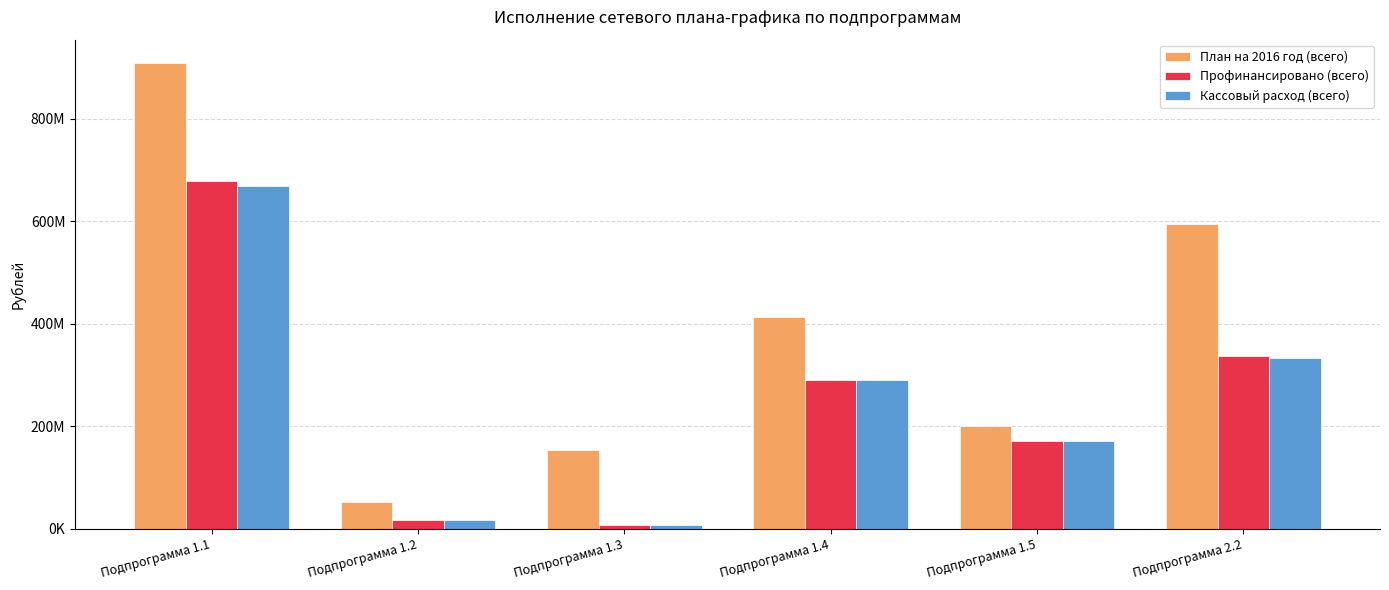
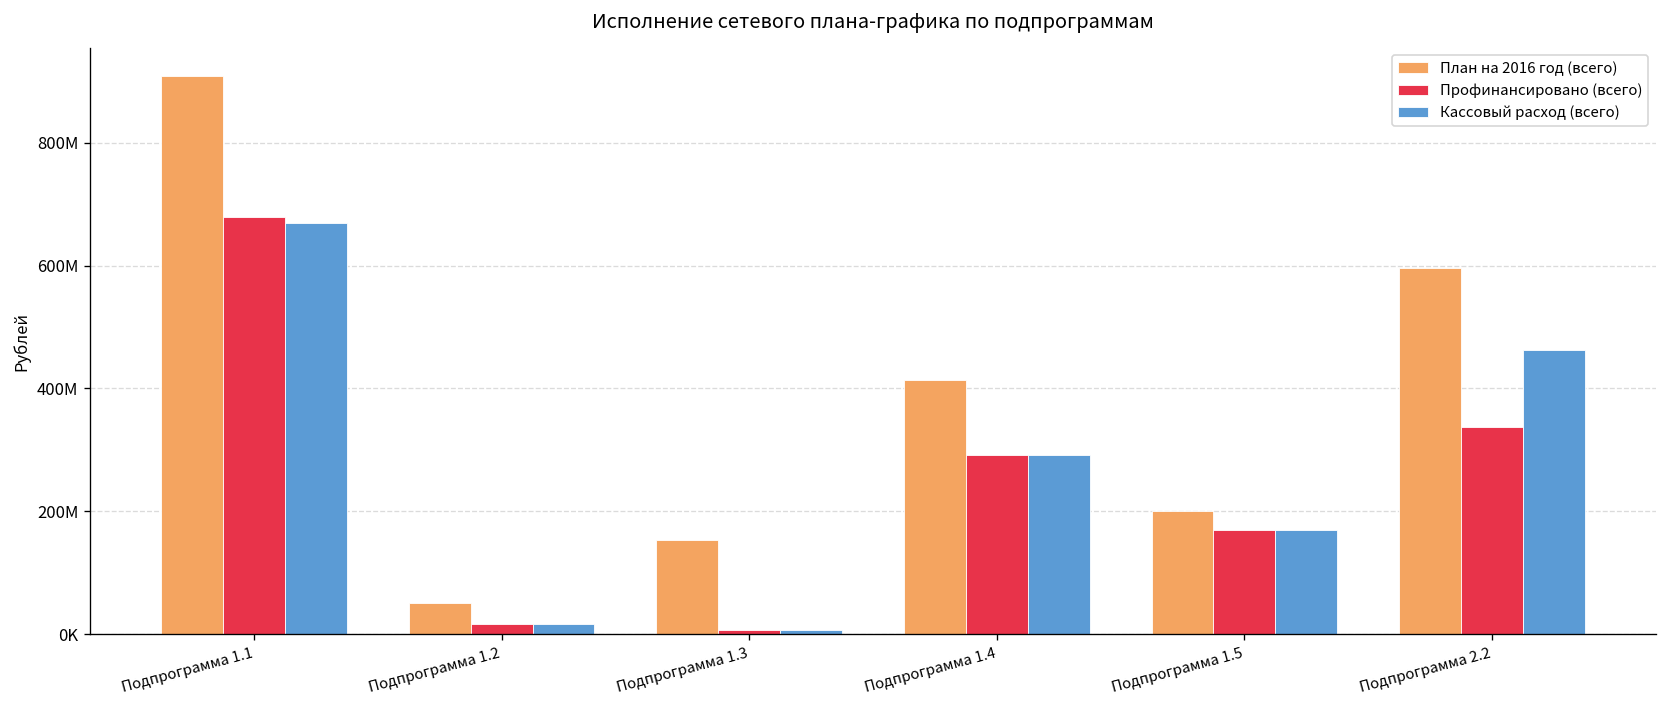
Кассовый расход (всего), Подпрограмма 2.2: 330000000 -> 460000000
